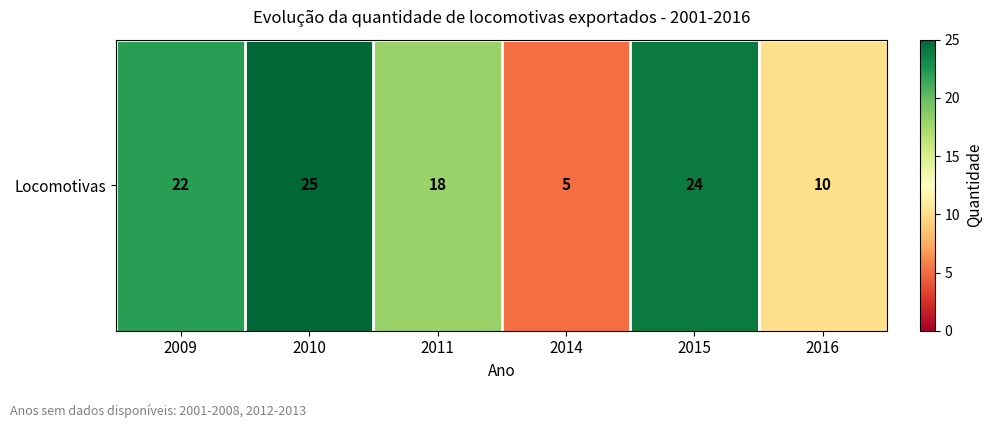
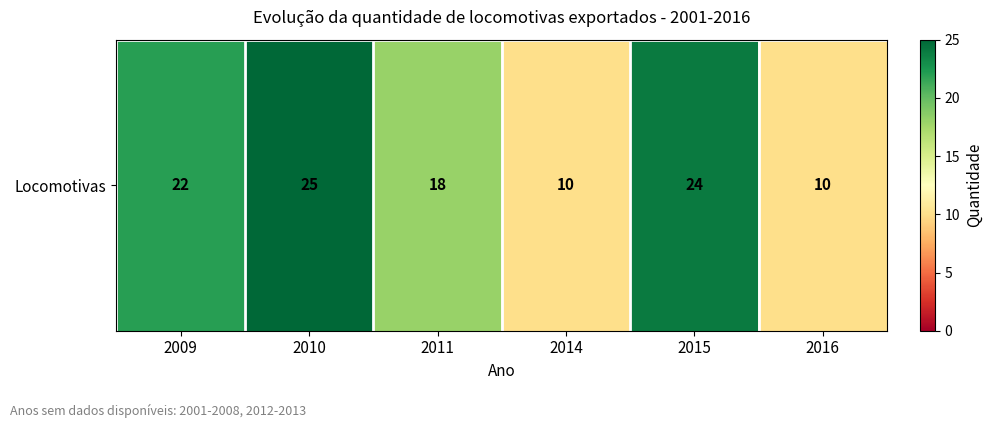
Locomotivas, 2014: 5 -> 10
